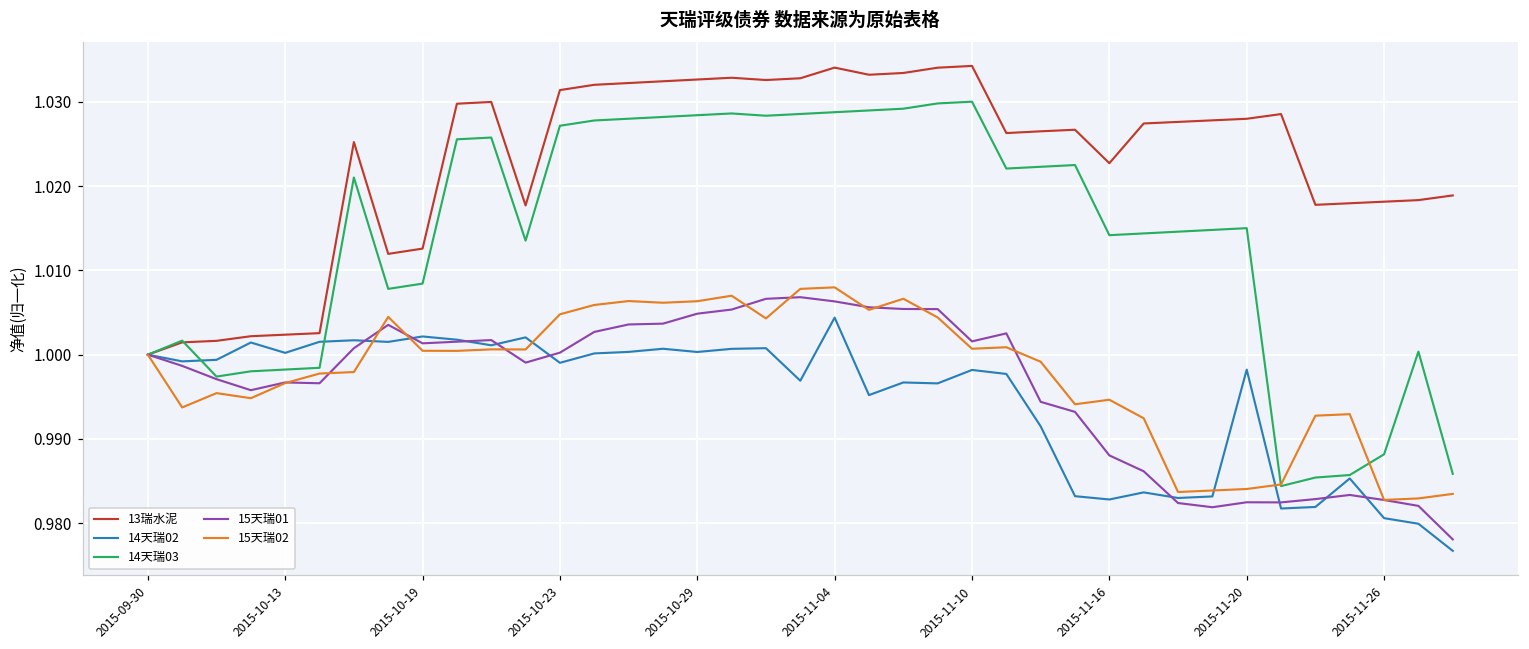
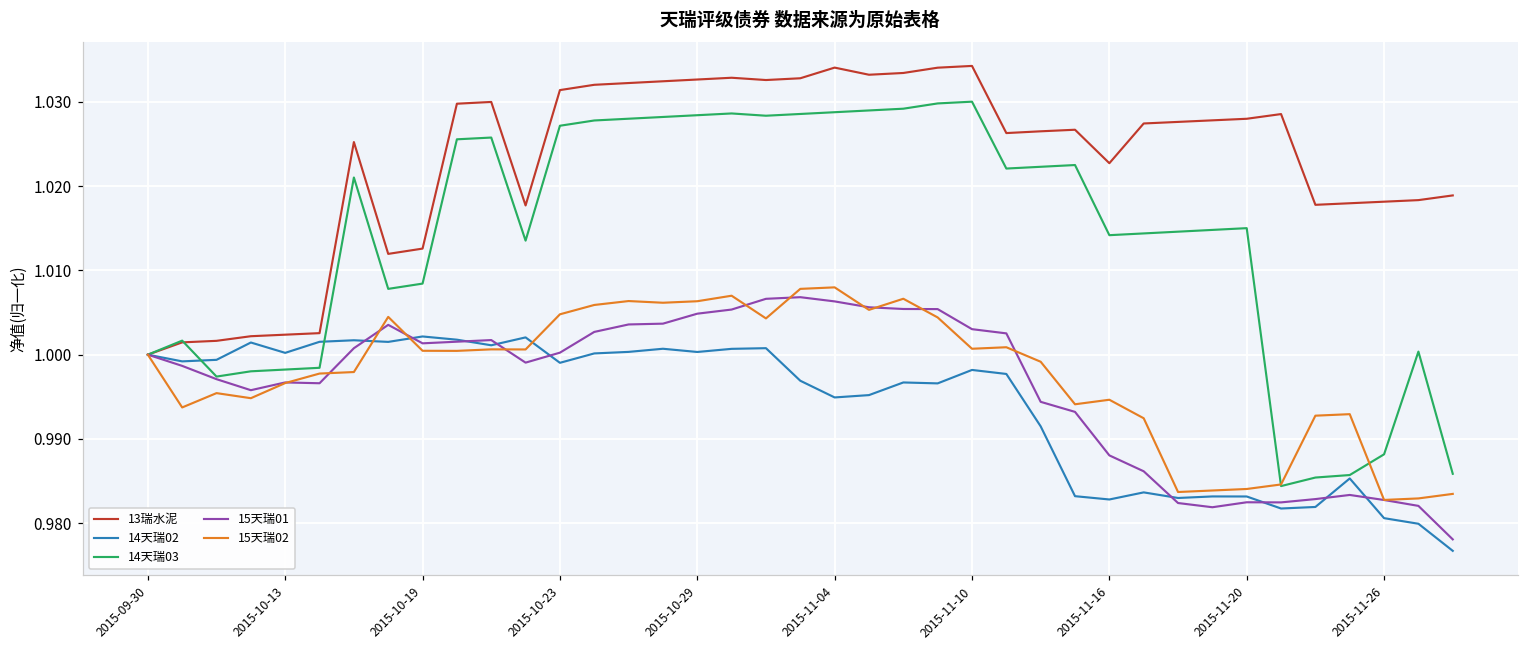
14天瑞02, 2015-11-04: 1.004 -> 0.995
15天瑞01, 2015-11-10: 1.002 -> 1.003
14天瑞02, 2015-11-20: 0.998 -> 0.983
